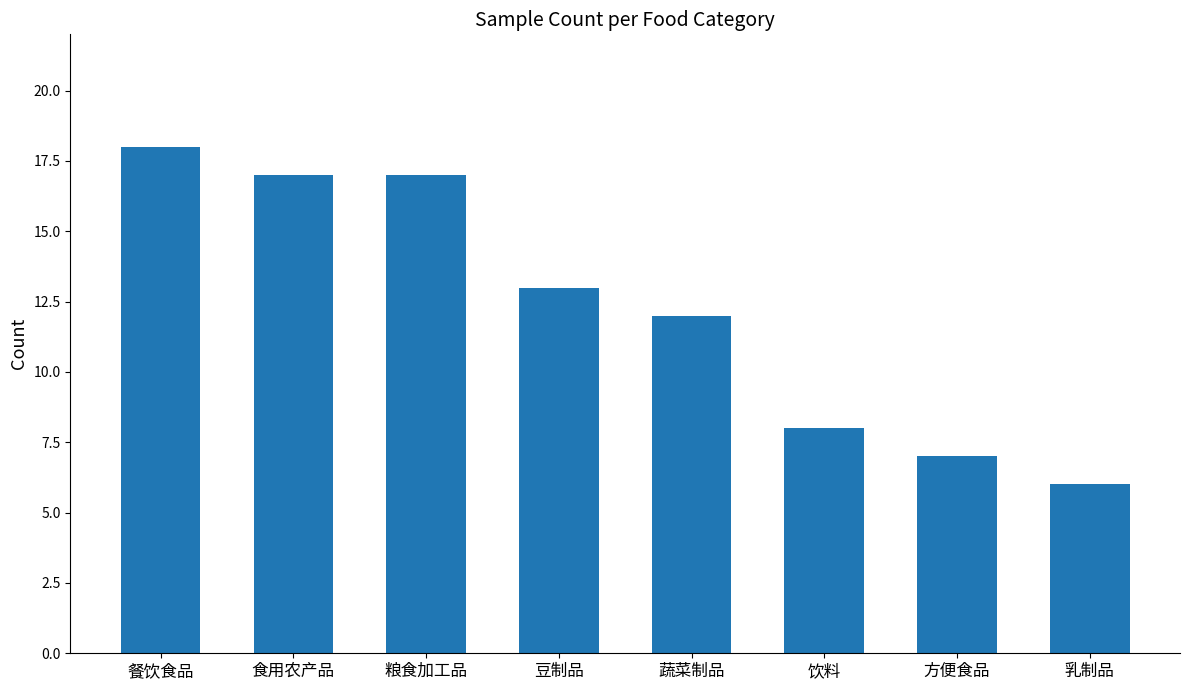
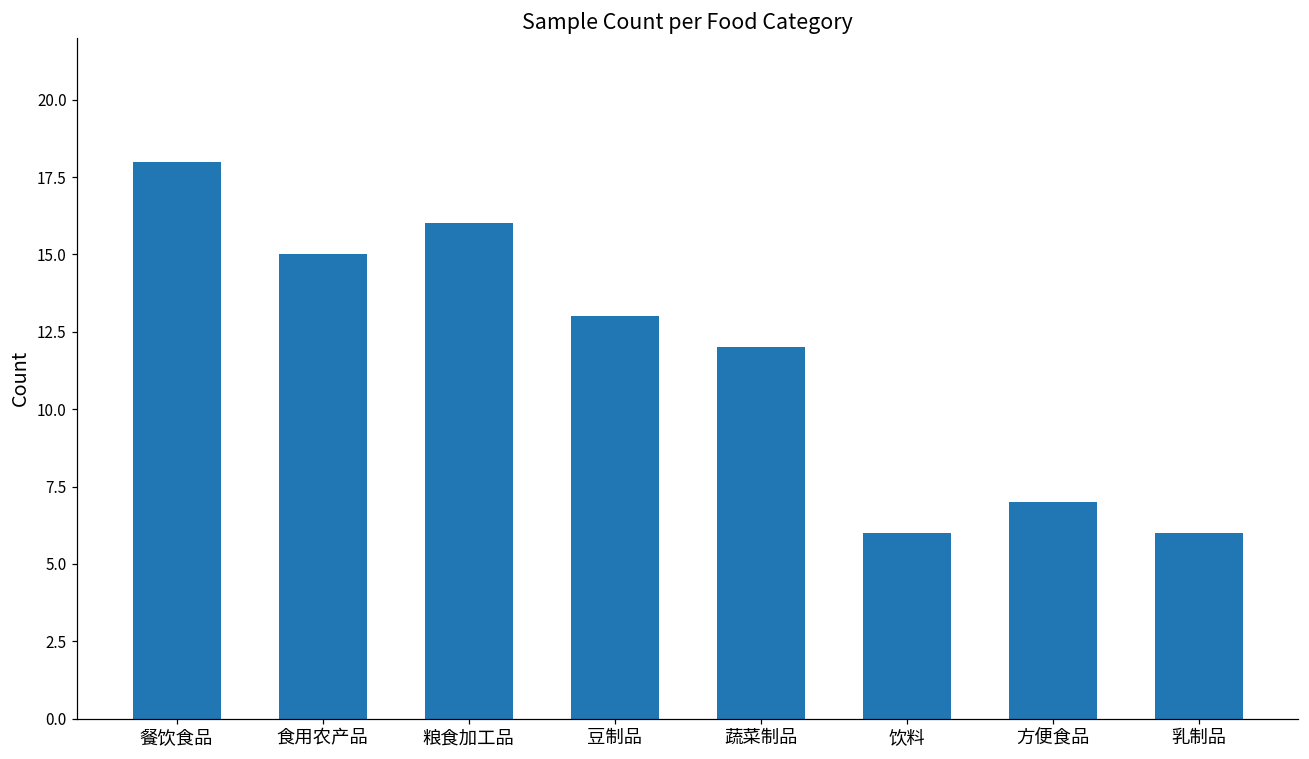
食用农产品: 17 -> 15
粮食加工品: 17 -> 16
饮料: 8 -> 6
